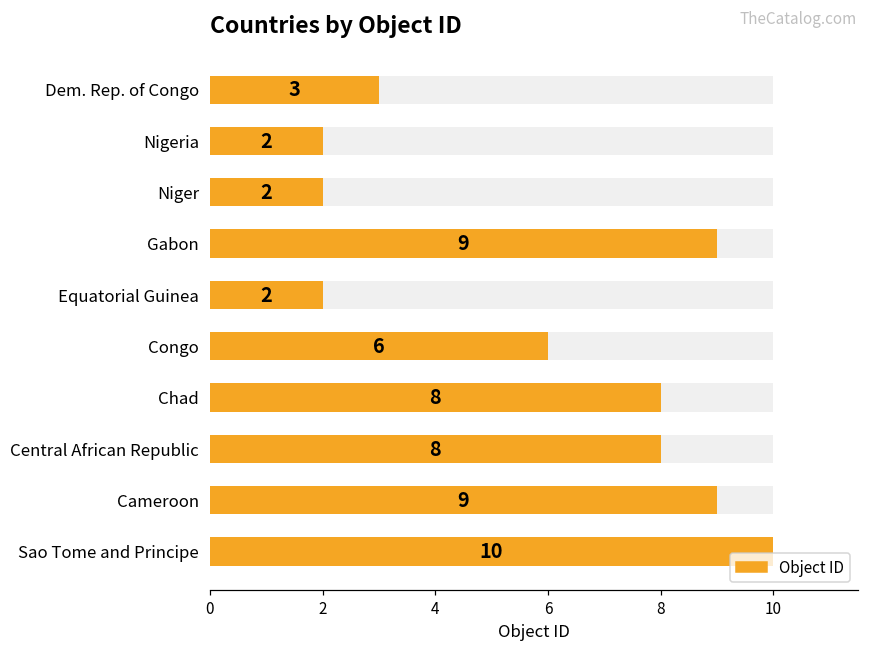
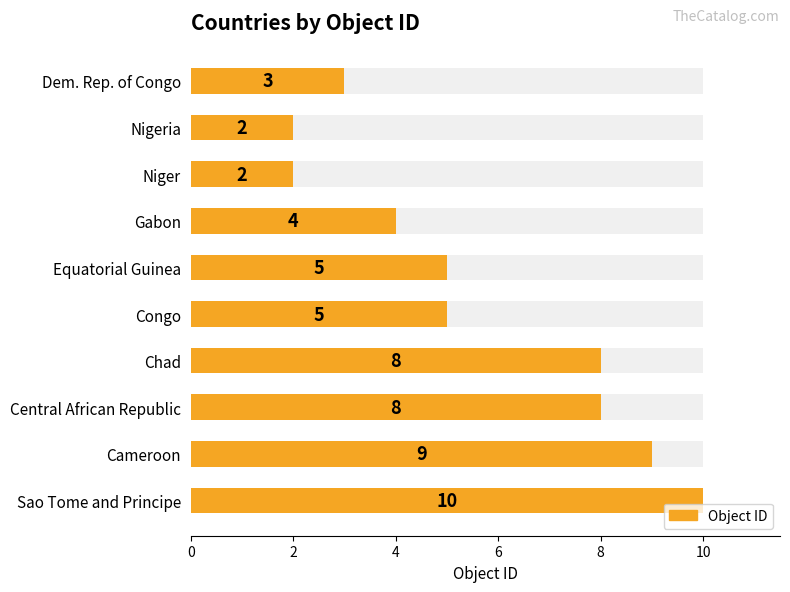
Object ID, Gabon: 9 -> 4
Object ID, Equatorial Guinea: 2 -> 5
Object ID, Congo: 6 -> 5
